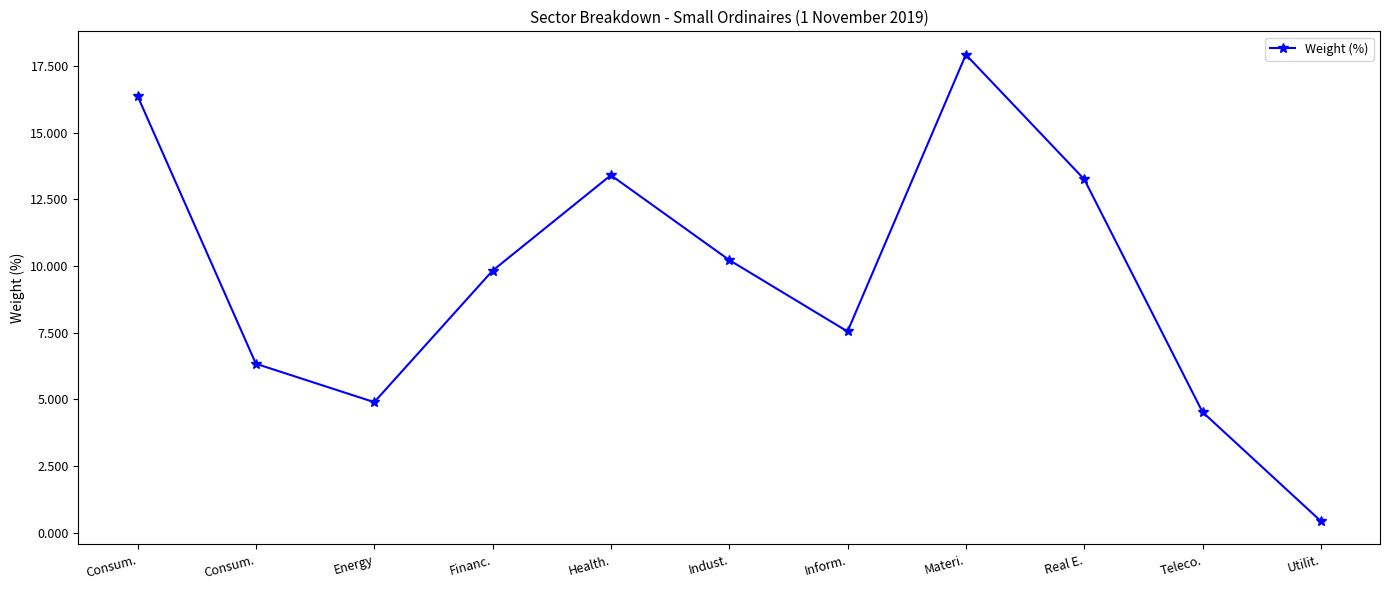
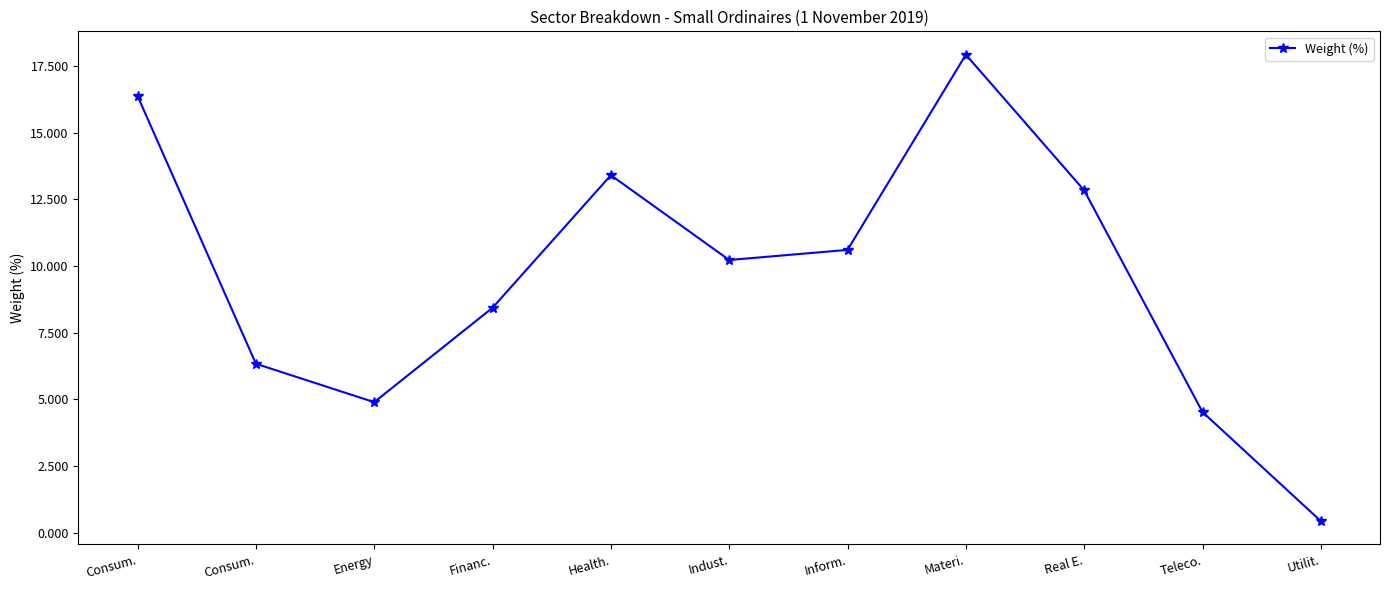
Financ.: 9.8 -> 8.4
Inform.: 7.6 -> 10.6
Real E.: 13.3 -> 12.8
